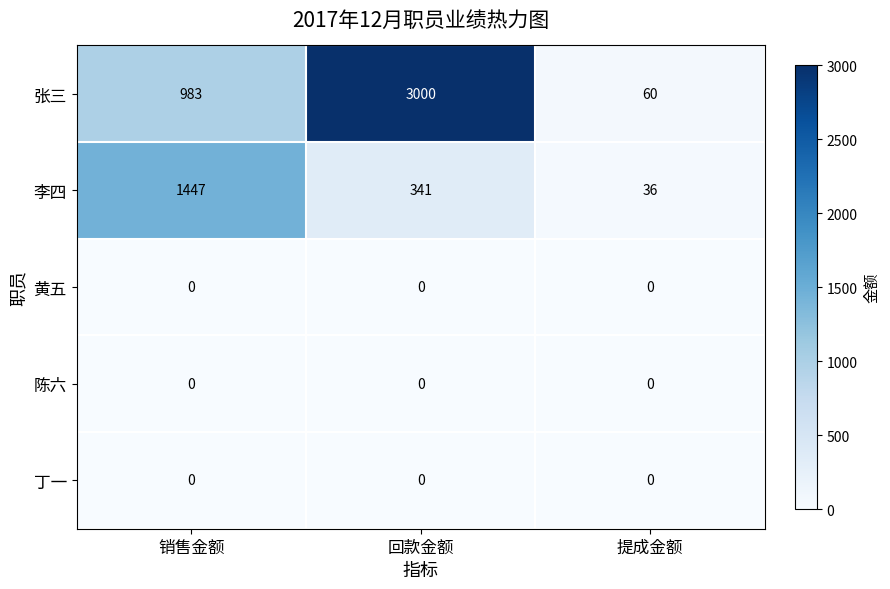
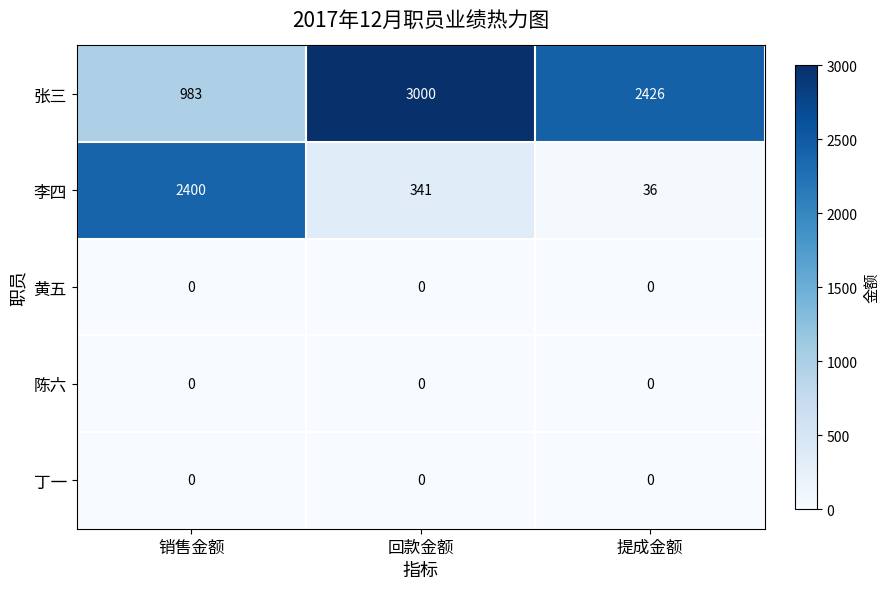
张三, 提成金额: 60 -> 2426
李四, 销售金额: 1447 -> 2400
